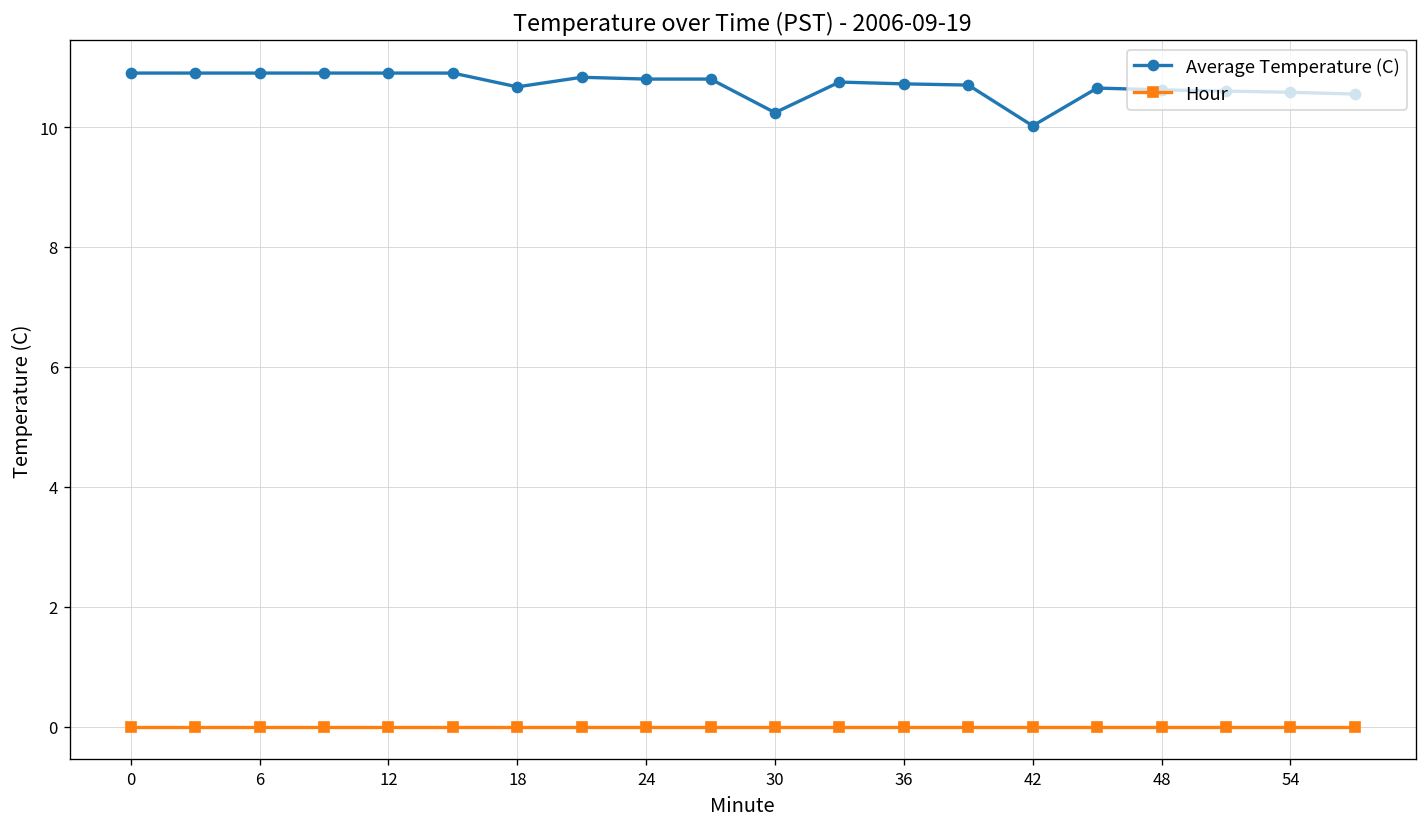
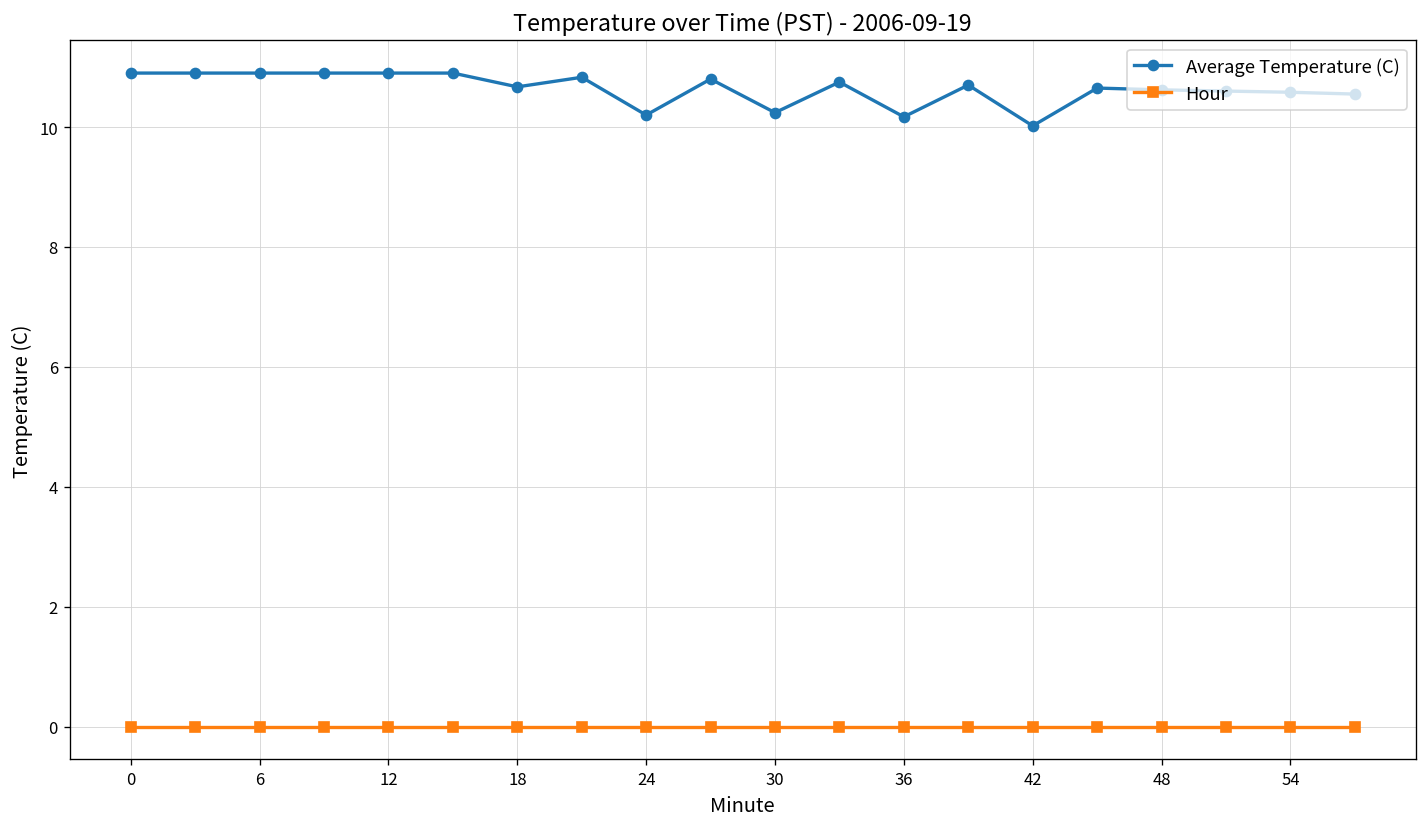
Average Temperature (C), 24: 10.8 -> 10.2
Average Temperature (C), 36: 10.7 -> 10.2
